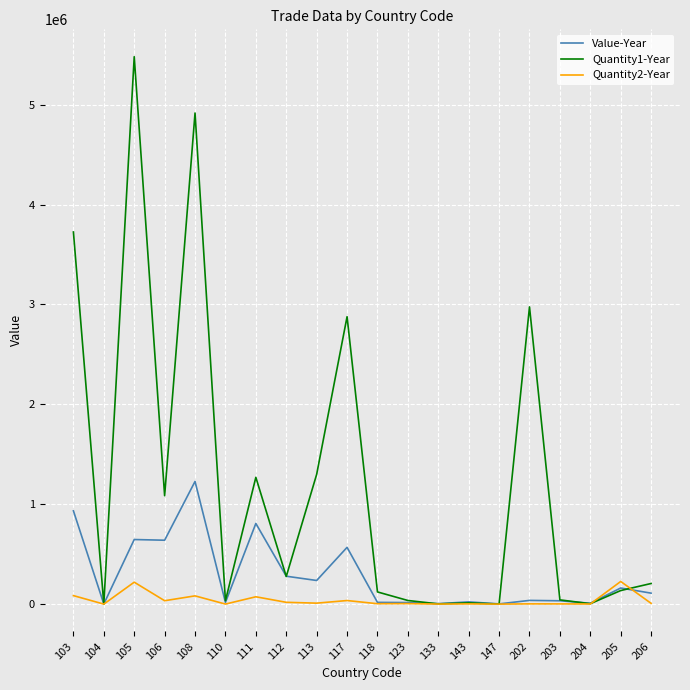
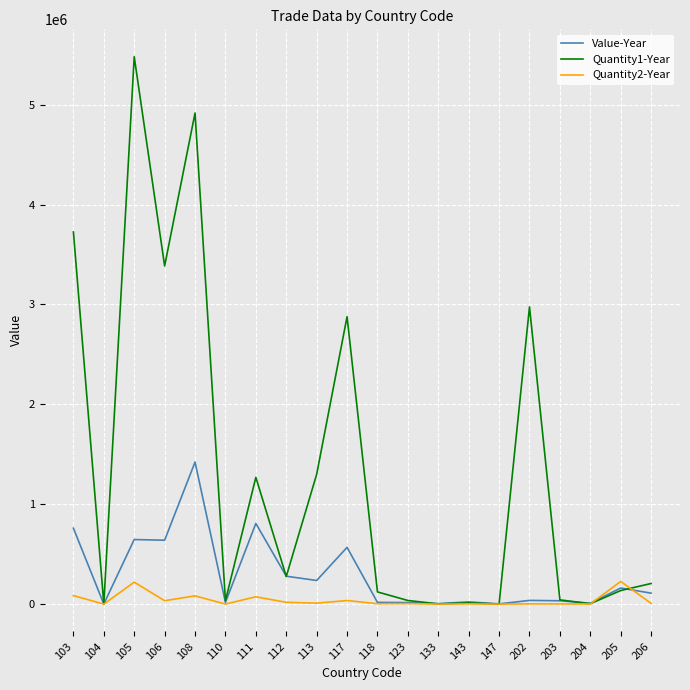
Value-Year, 103: 900000 -> 800000
Quantity1-Year, 106: 1100000 -> 3400000
Value-Year, 108: 1200000 -> 1400000
